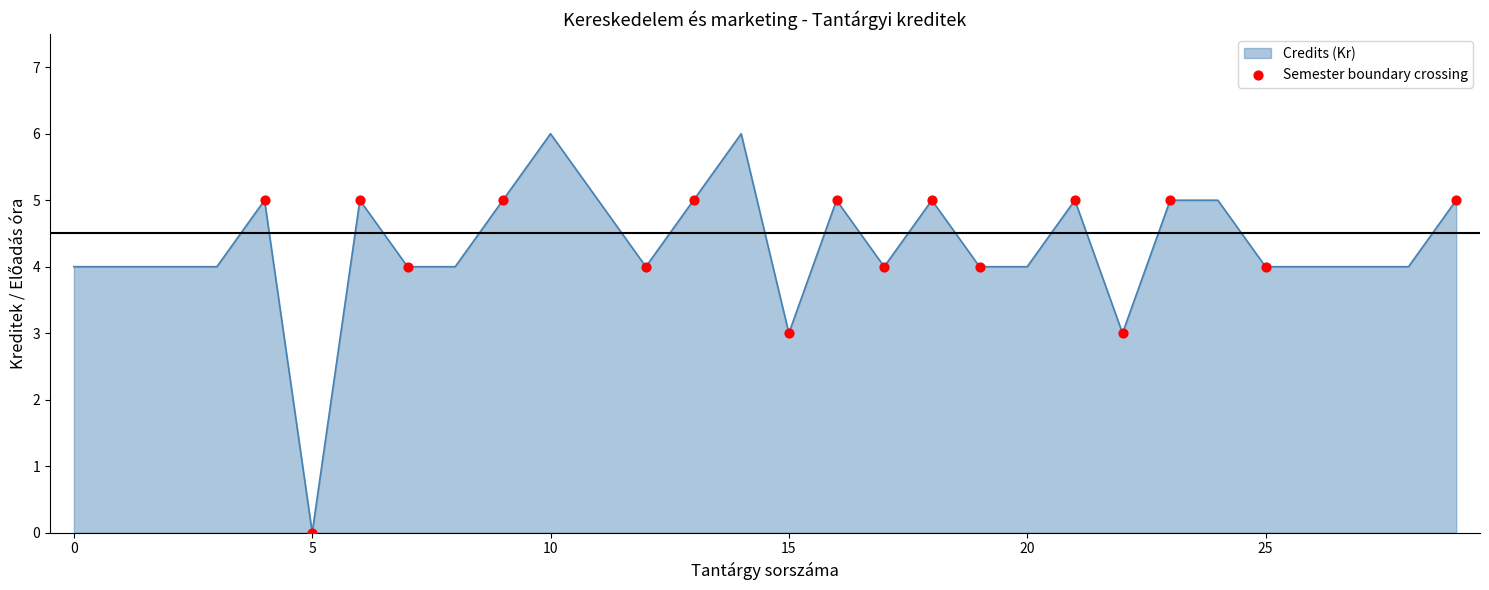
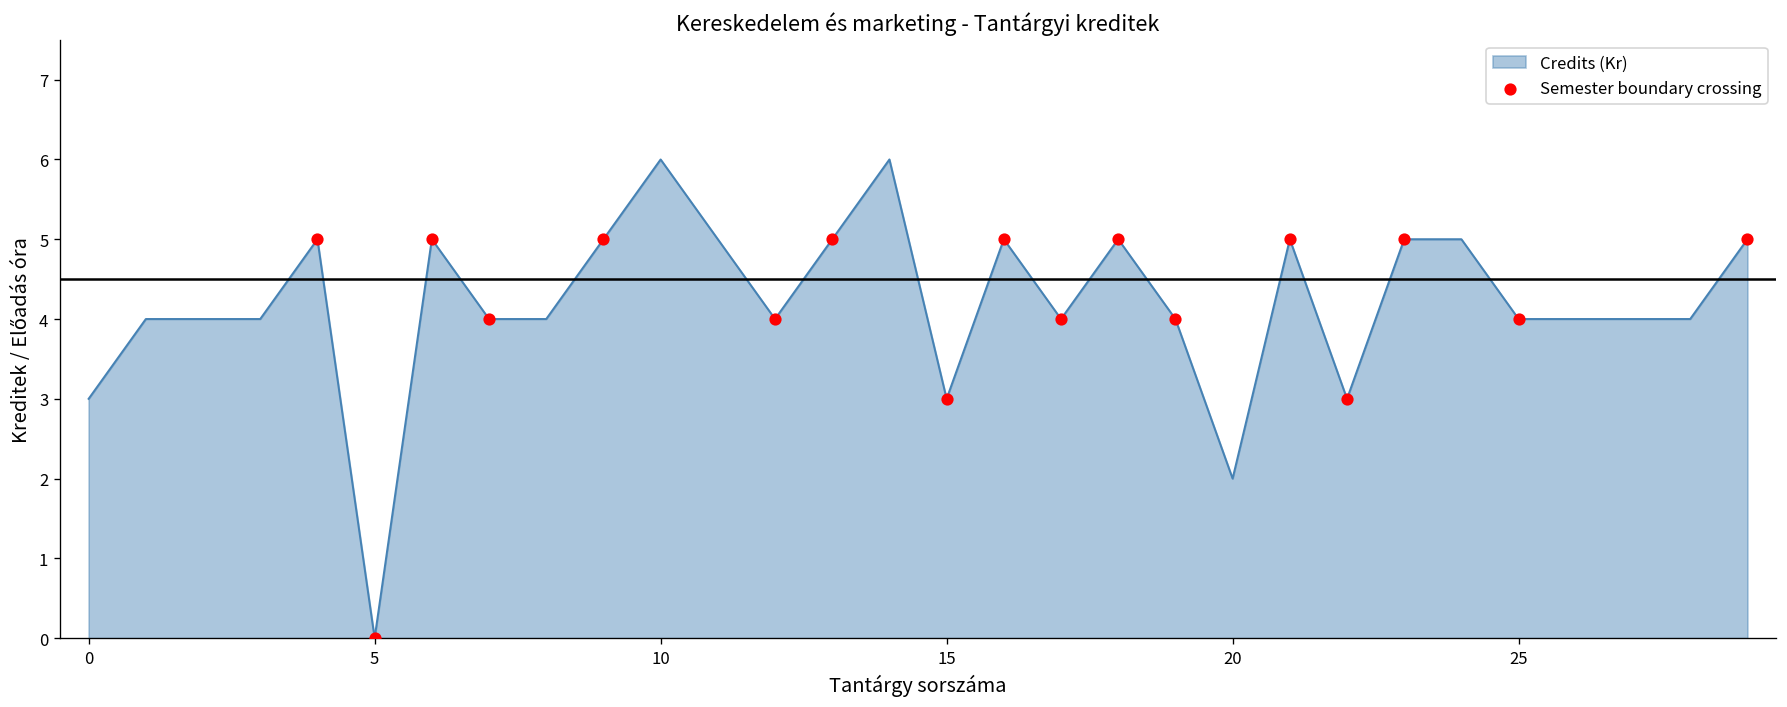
Credits (Kr), 0: 4 -> 3
Credits (Kr), 20: 4 -> 2
